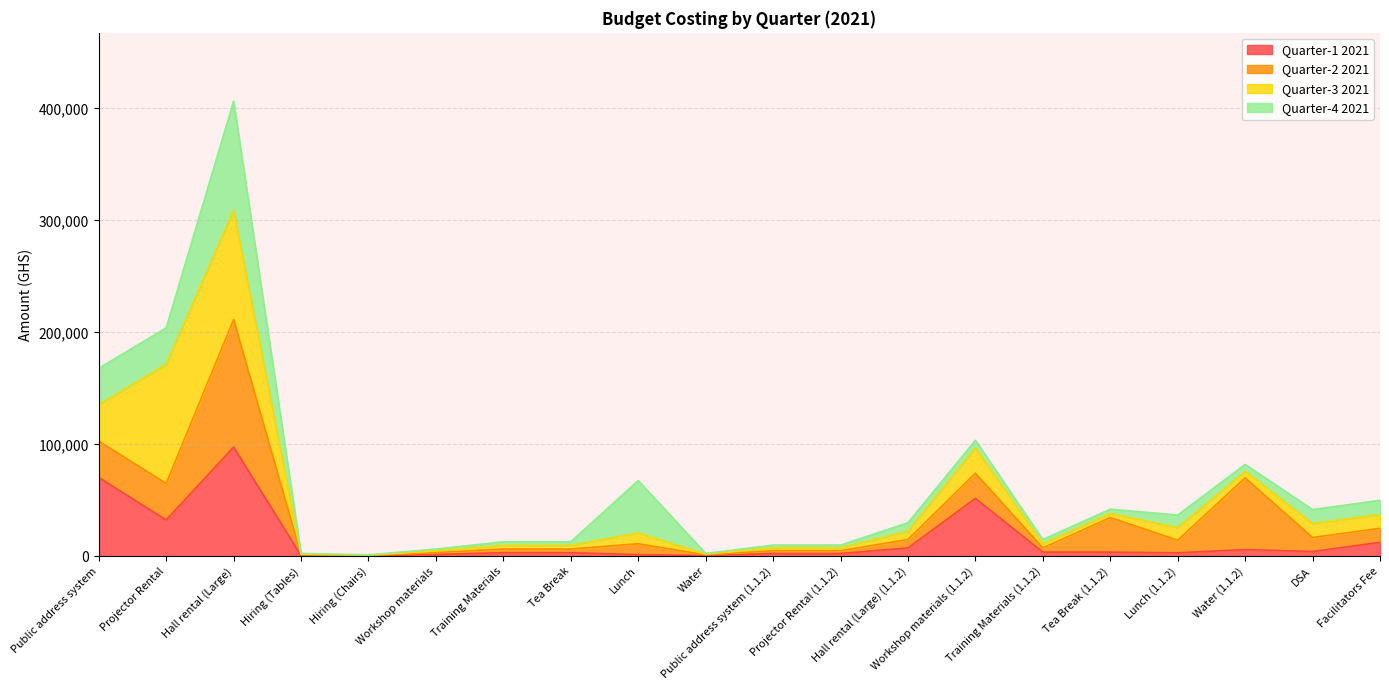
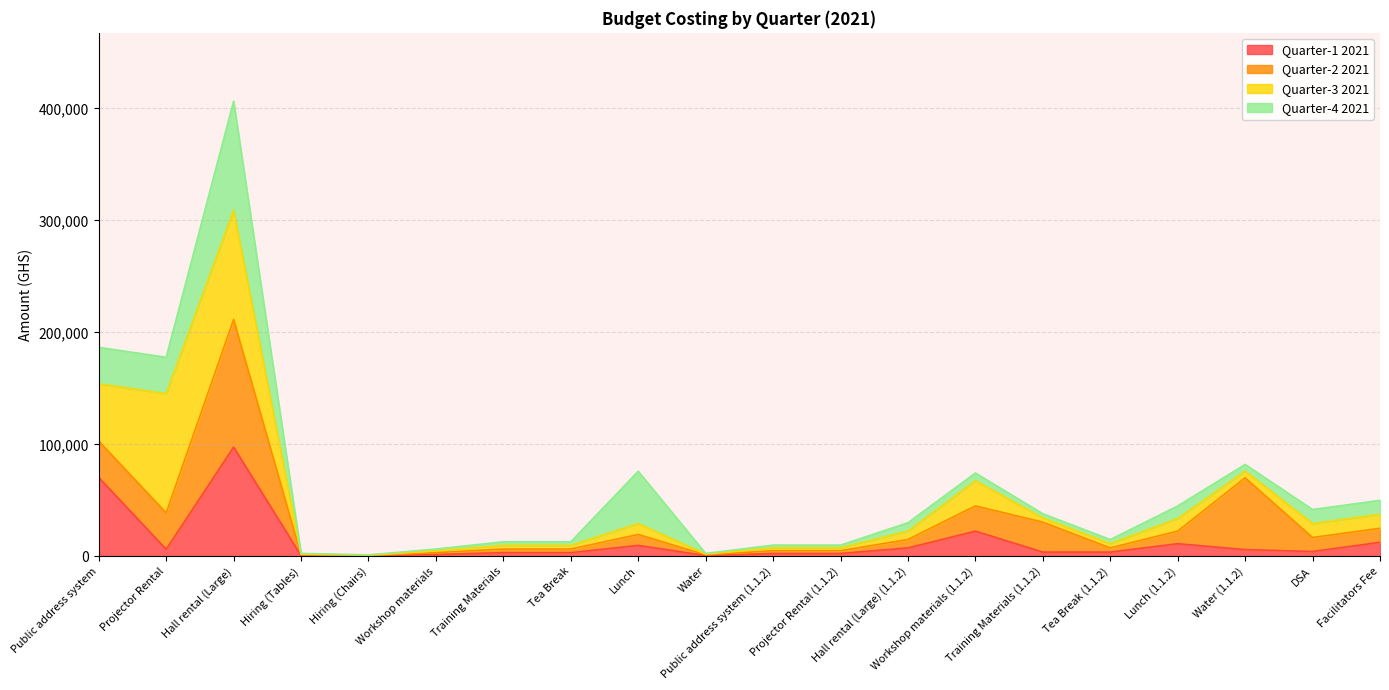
Quarter-3 2021, Public address system: 33,000 -> 51,000
Quarter-1 2021, Projector Rental: 33,000 -> 6,000
Quarter-1 2021, Lunch: 1,000 -> 10,000
Quarter-1 2021, Workshop materials (1.1.2): 52,000 -> 23,000
Quarter-2 2021, Training Materials (1.1.2): 4,000 -> 27,000
Quarter-2 2021, Tea Break (1.1.2): 31,000 -> 4,000
Quarter-1 2021, Lunch (1.1.2): 3,000 -> 11,000
